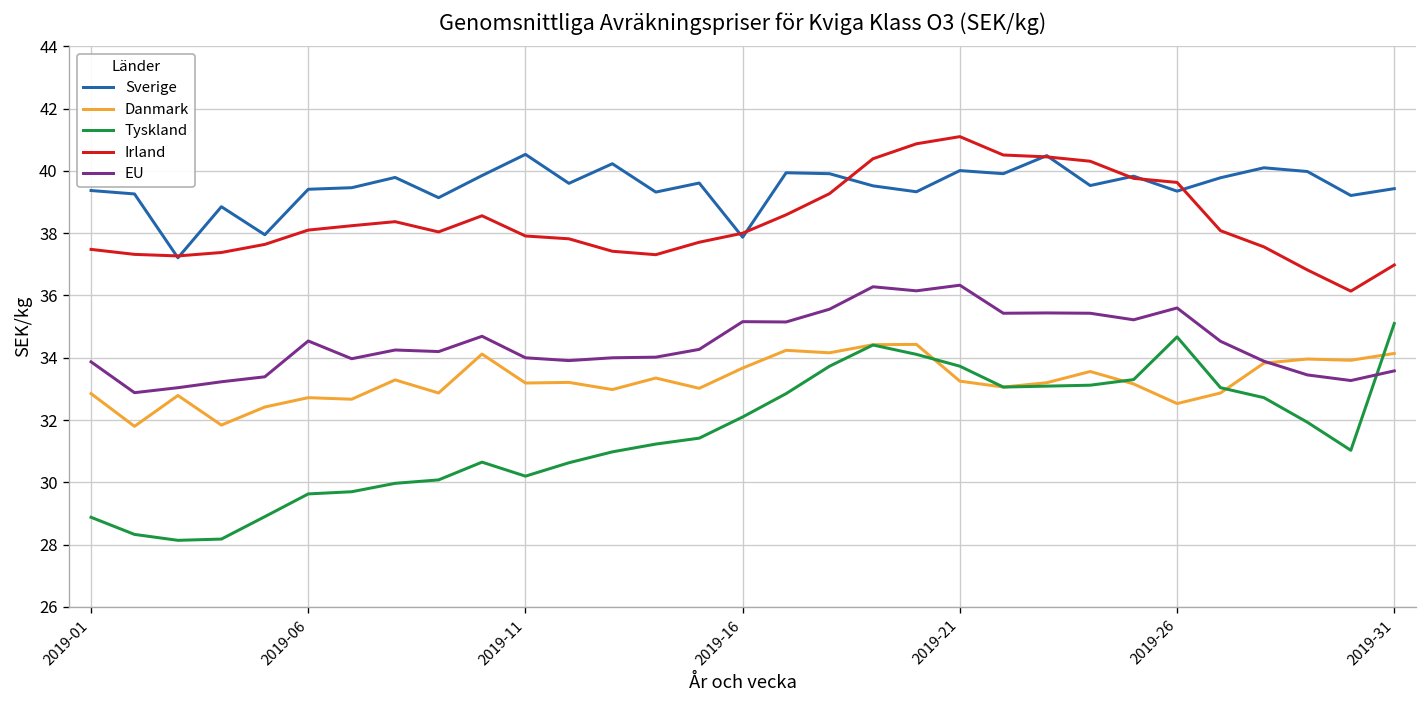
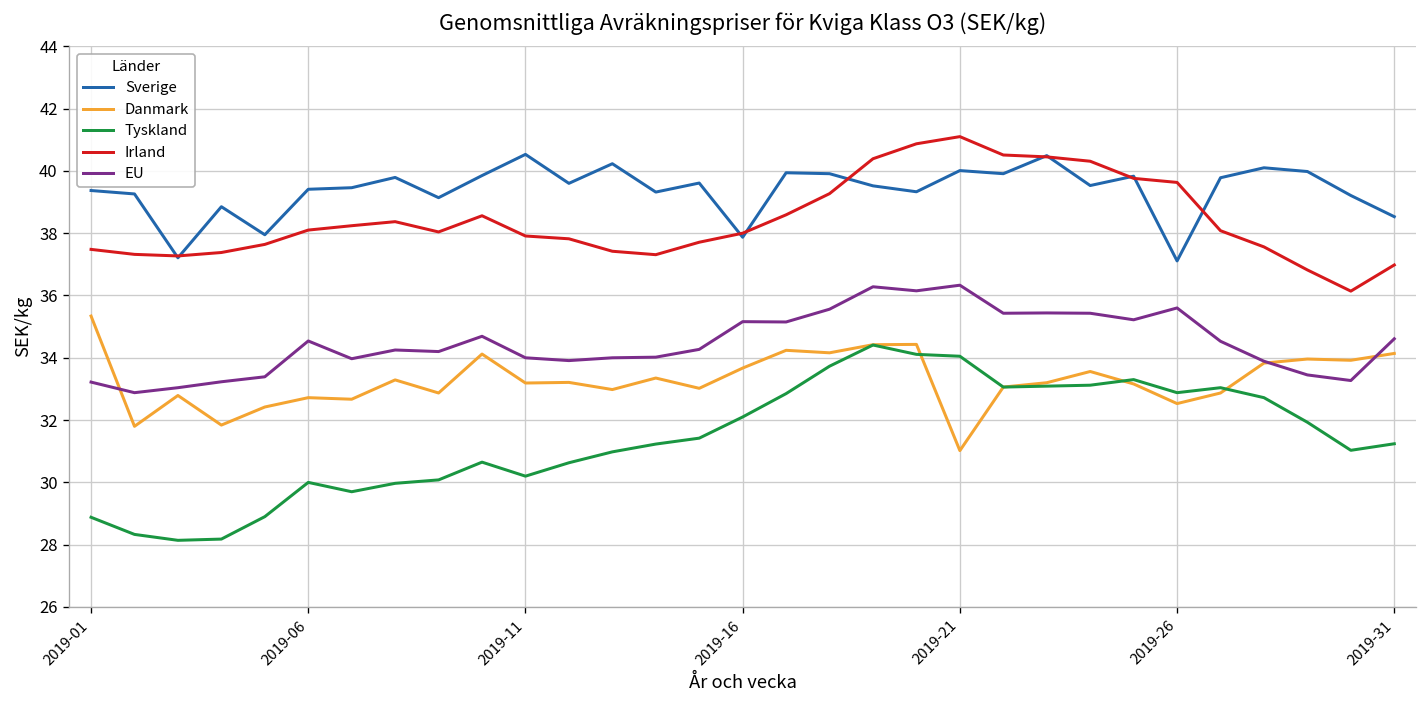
Danmark, 2019-01: 32.9 -> 35.3
EU, 2019-01: 33.9 -> 33.2
Tyskland, 2019-06: 29.6 -> 30.0
Danmark, 2019-21: 33.3 -> 31.0
Tyskland, 2019-21: 33.7 -> 34.1
Sverige, 2019-26: 39.4 -> 37.1
Tyskland, 2019-26: 34.7 -> 32.9
Sverige, 2019-31: 39.4 -> 38.5
Tyskland, 2019-31: 35.1 -> 31.2
EU, 2019-31: 33.6 -> 34.6
